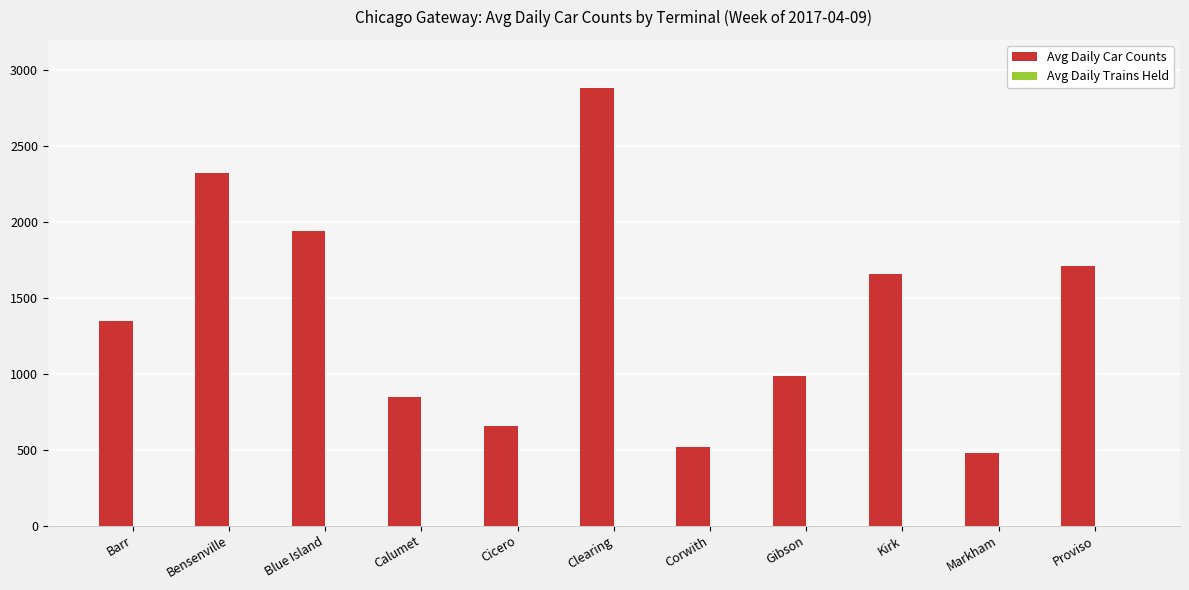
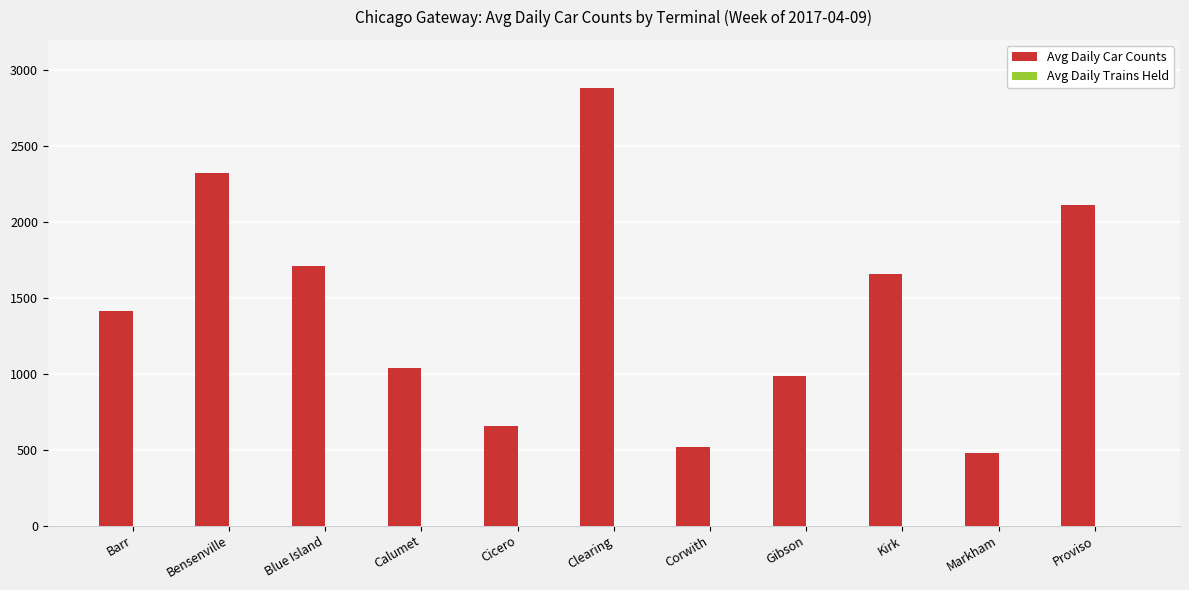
Avg Daily Car Counts, Barr: 1350 -> 1410
Avg Daily Car Counts, Blue Island: 1940 -> 1710
Avg Daily Car Counts, Calumet: 850 -> 1040
Avg Daily Car Counts, Proviso: 1710 -> 2110
